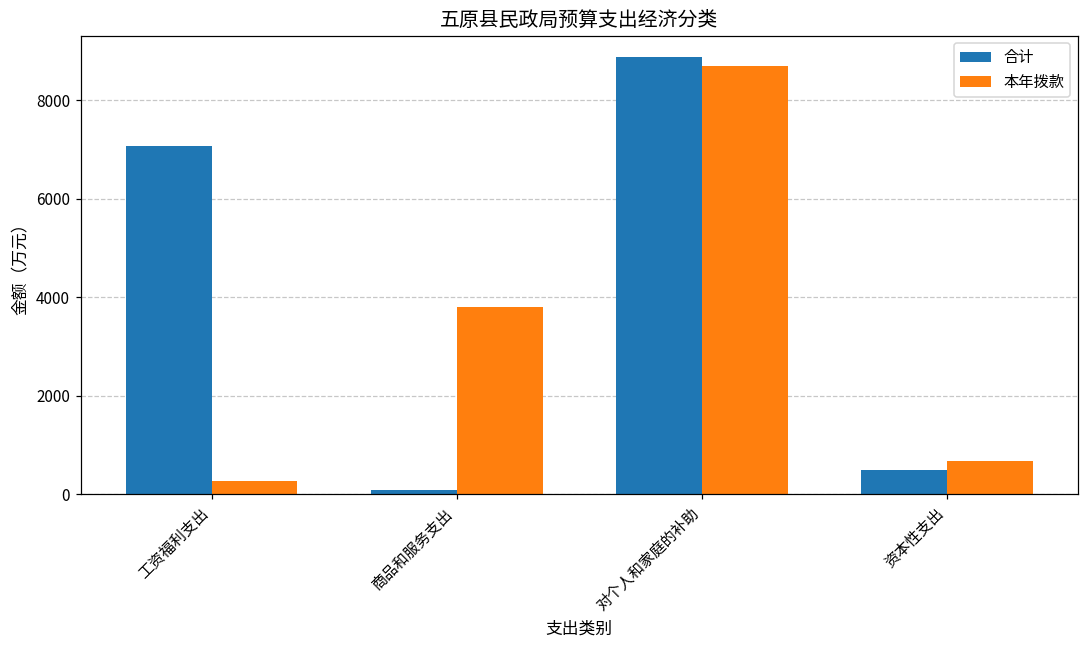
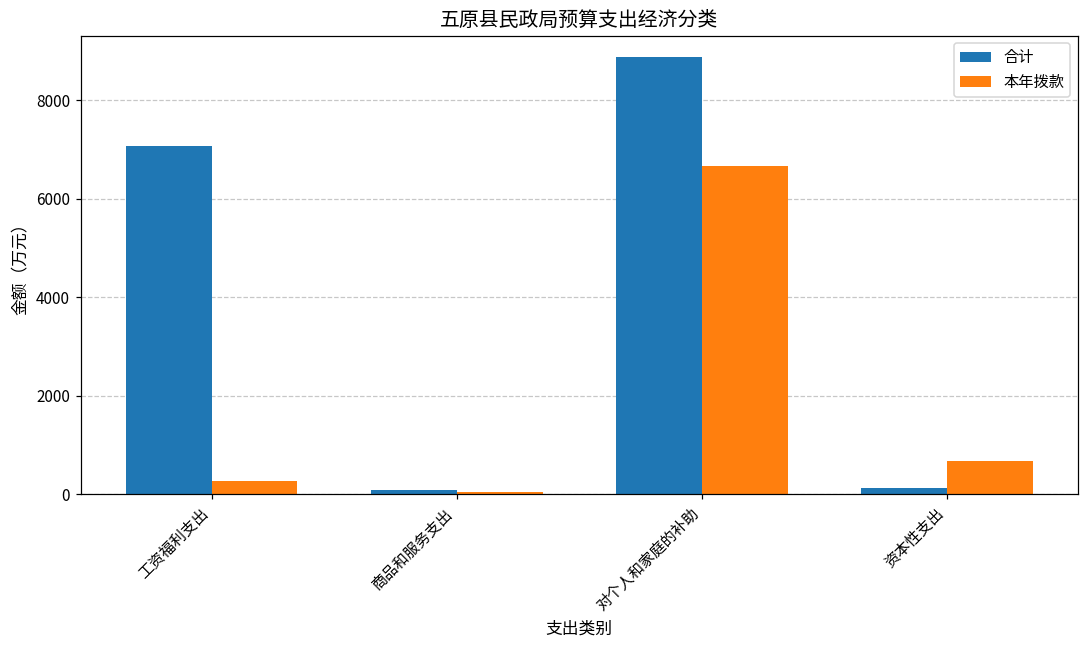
本年拨款, 商品和服务支出: 3800 -> 100
本年拨款, 对个人和家庭的补助: 8700 -> 6700
合计, 资本性支出: 500 -> 100
